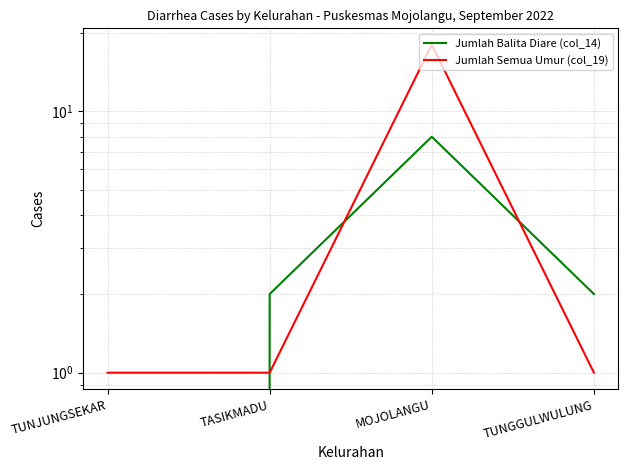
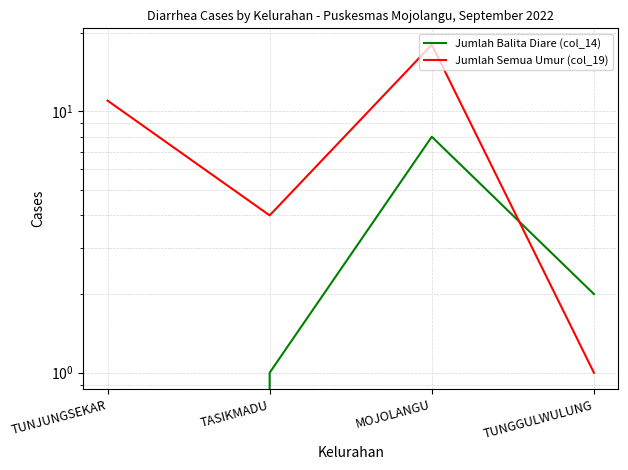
Jumlah Semua Umur (col_19), TUNJUNGSEKAR: 1 -> 11
Jumlah Balita Diare (col_14), TASIKMADU: 2 -> 1
Jumlah Semua Umur (col_19), TASIKMADU: 1 -> 4
